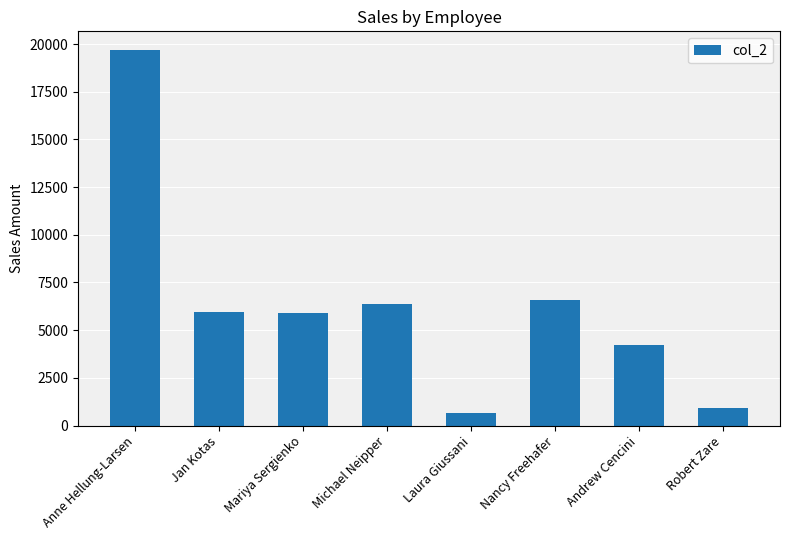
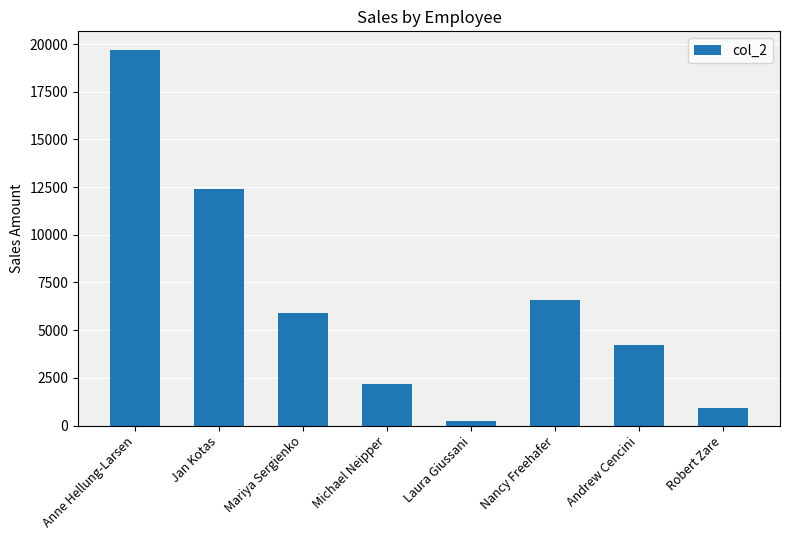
Jan Kotas: 6000 -> 12400
Michael Neipper: 6400 -> 2200
Laura Giussani: 700 -> 200
